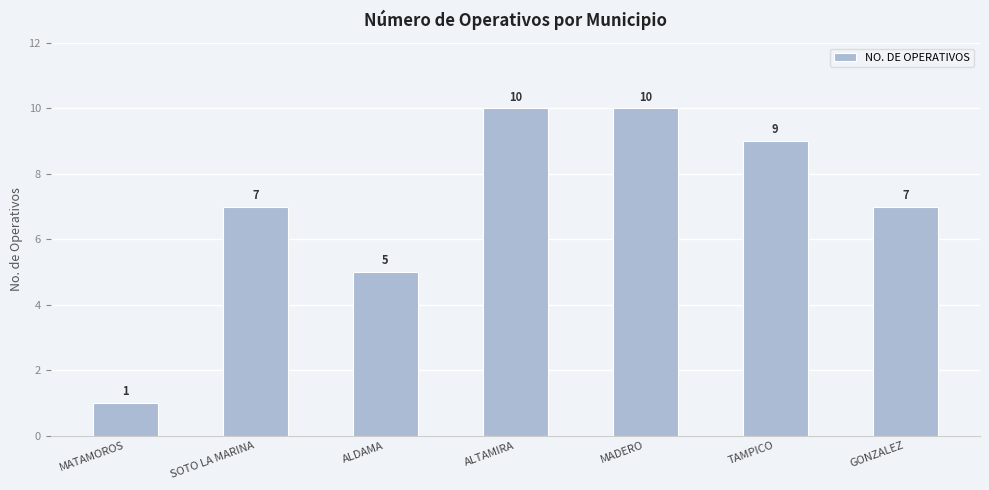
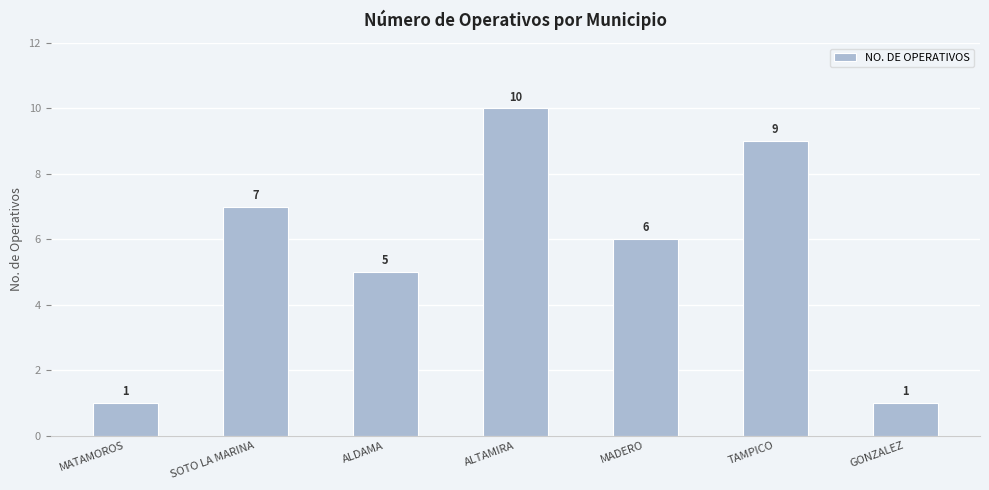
MADERO: 10 -> 6
GONZALEZ: 7 -> 1
